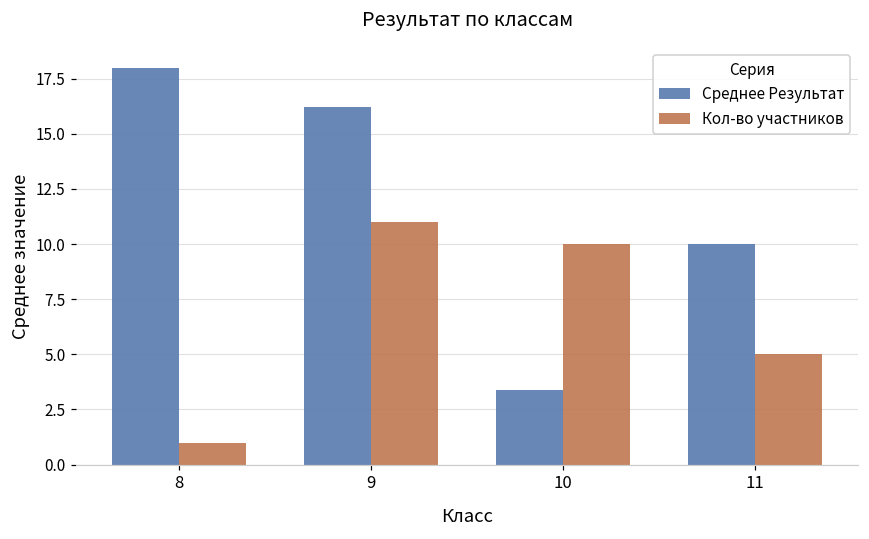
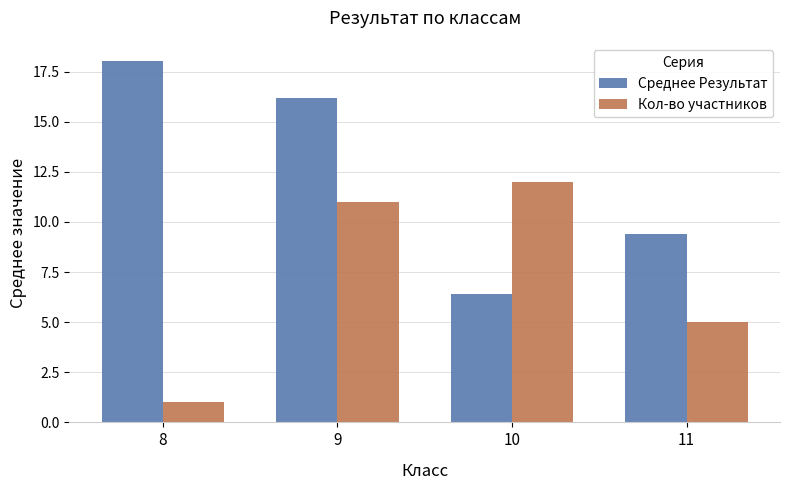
Среднее Результат, 10: 3.4 -> 6.4
Кол-во участников, 10: 10 -> 12
Среднее Результат, 11: 10.0 -> 9.4
